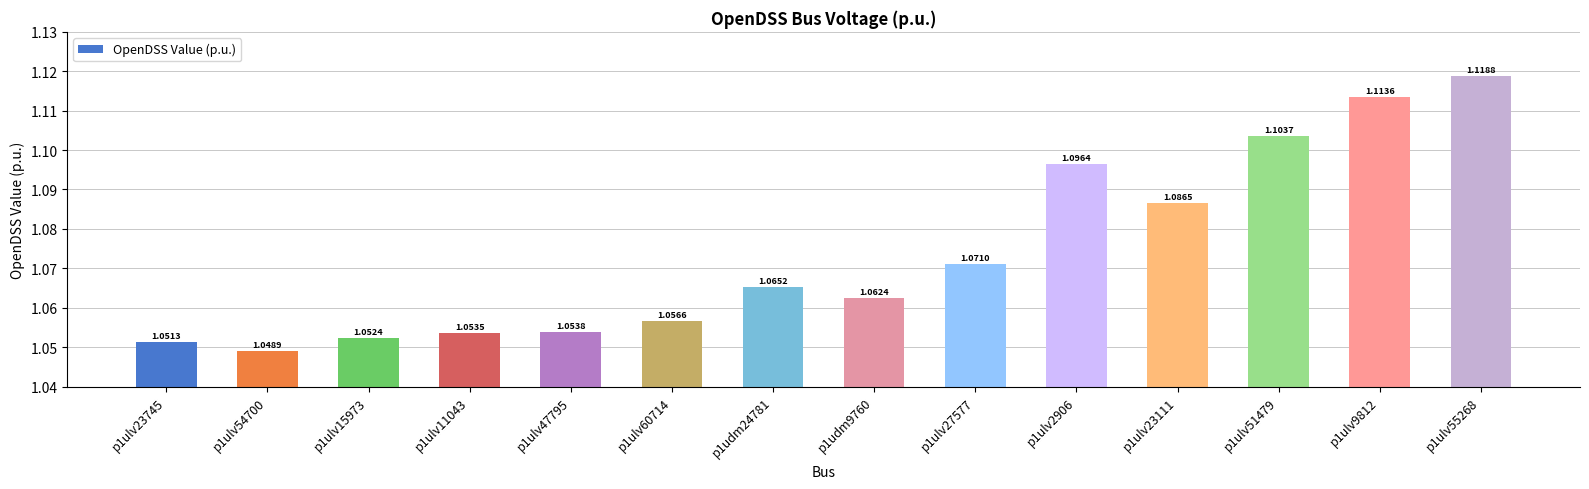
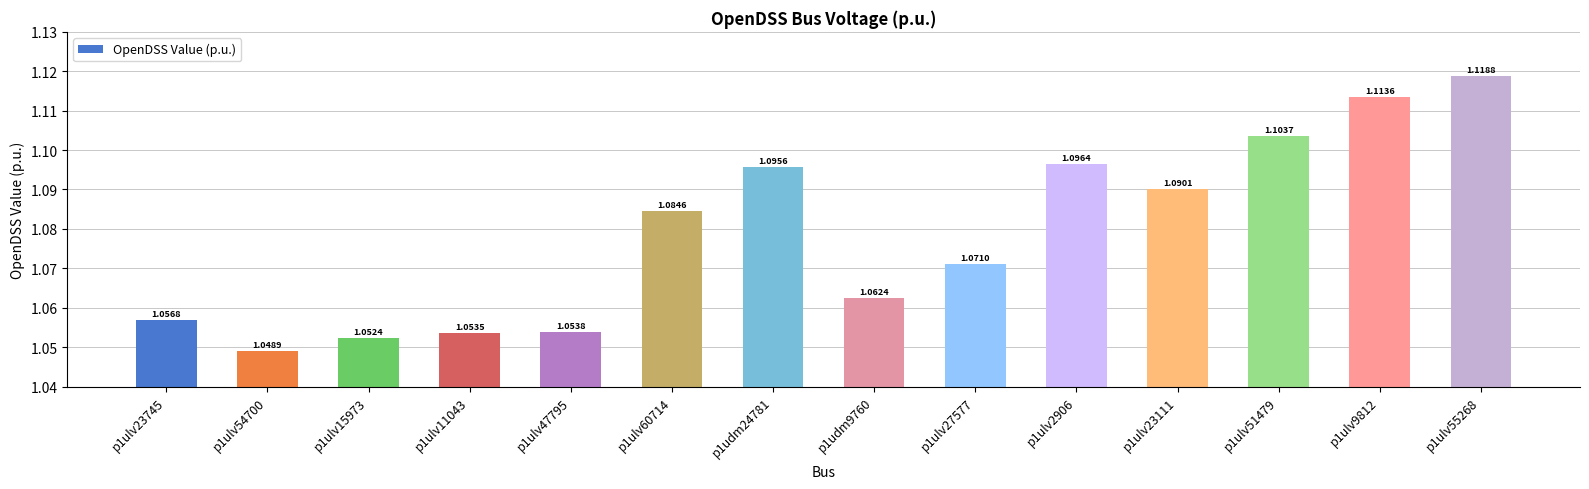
p1ulv23745: 1.0513 -> 1.0568
p1ulv60714: 1.0566 -> 1.0846
p1udm24781: 1.0652 -> 1.0956
p1ulv23111: 1.0865 -> 1.0901
